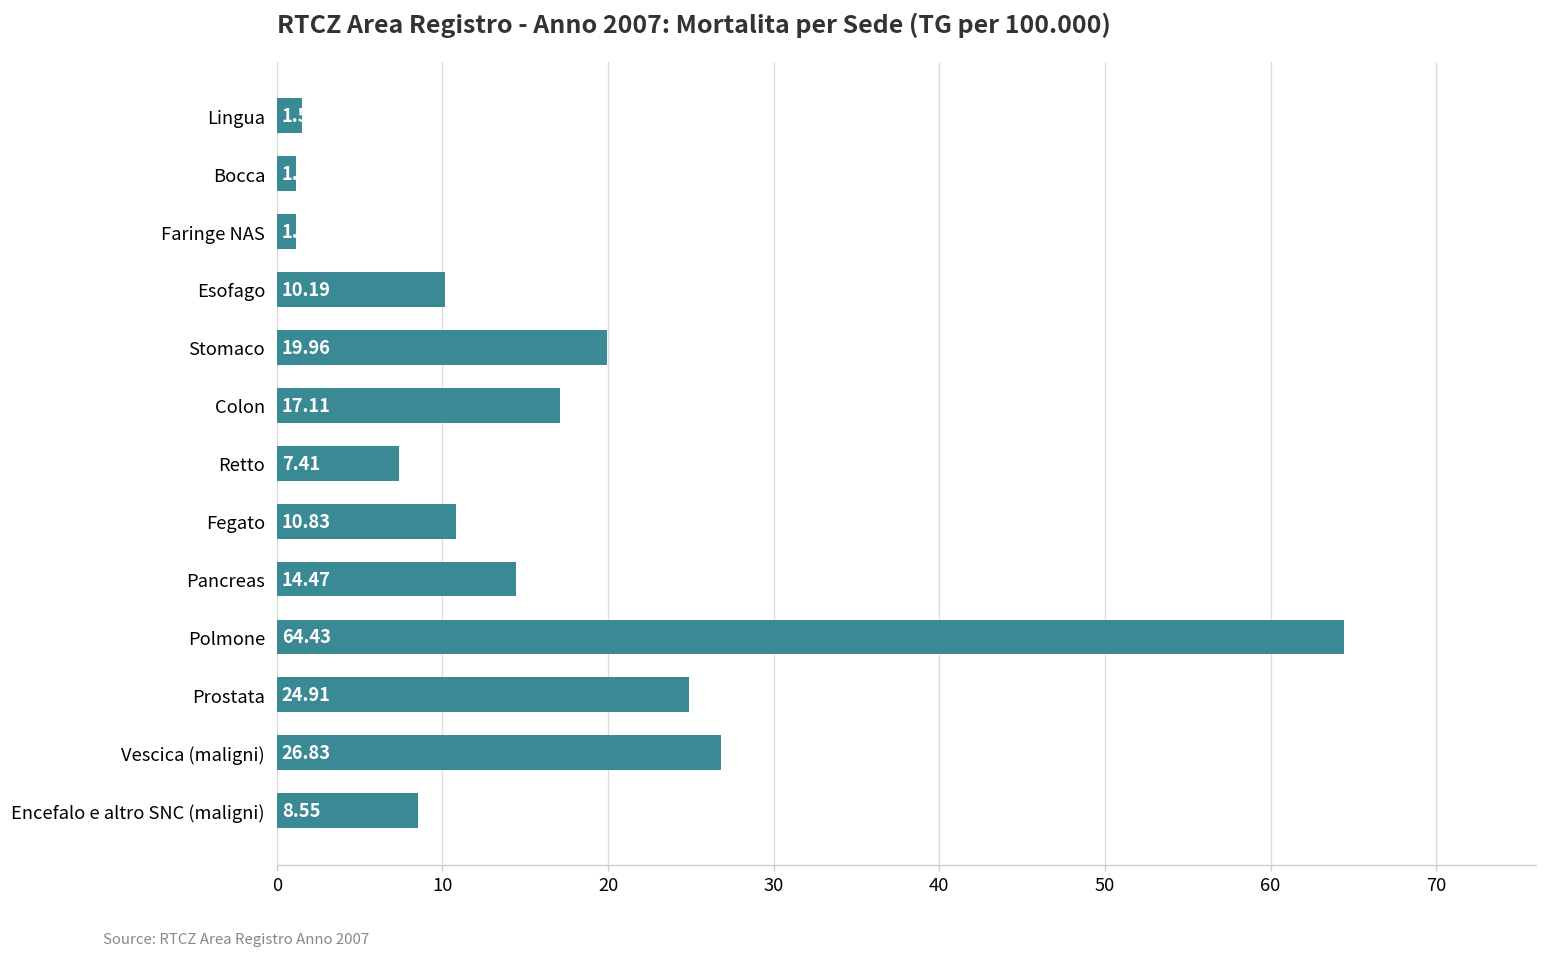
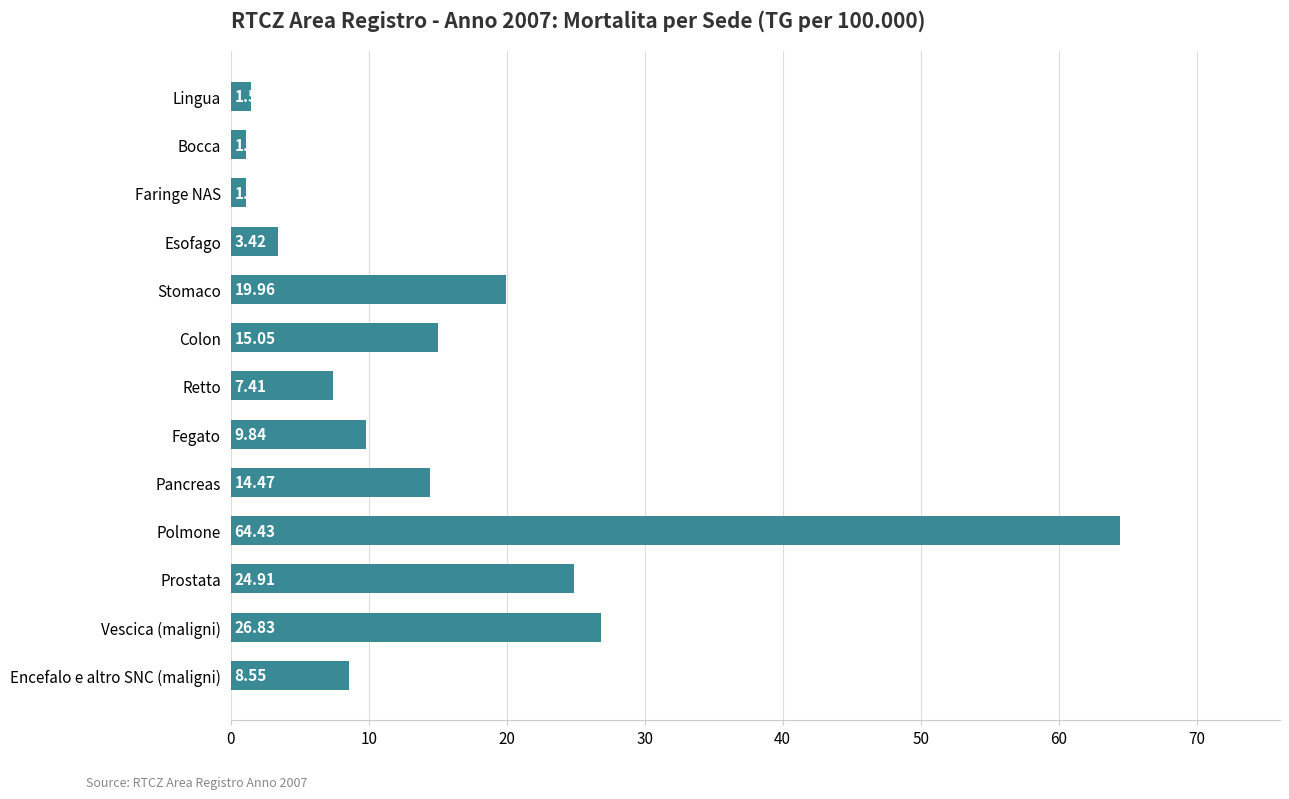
Esofago: 10.19 -> 3.42
Colon: 17.11 -> 15.05
Fegato: 10.83 -> 9.84
